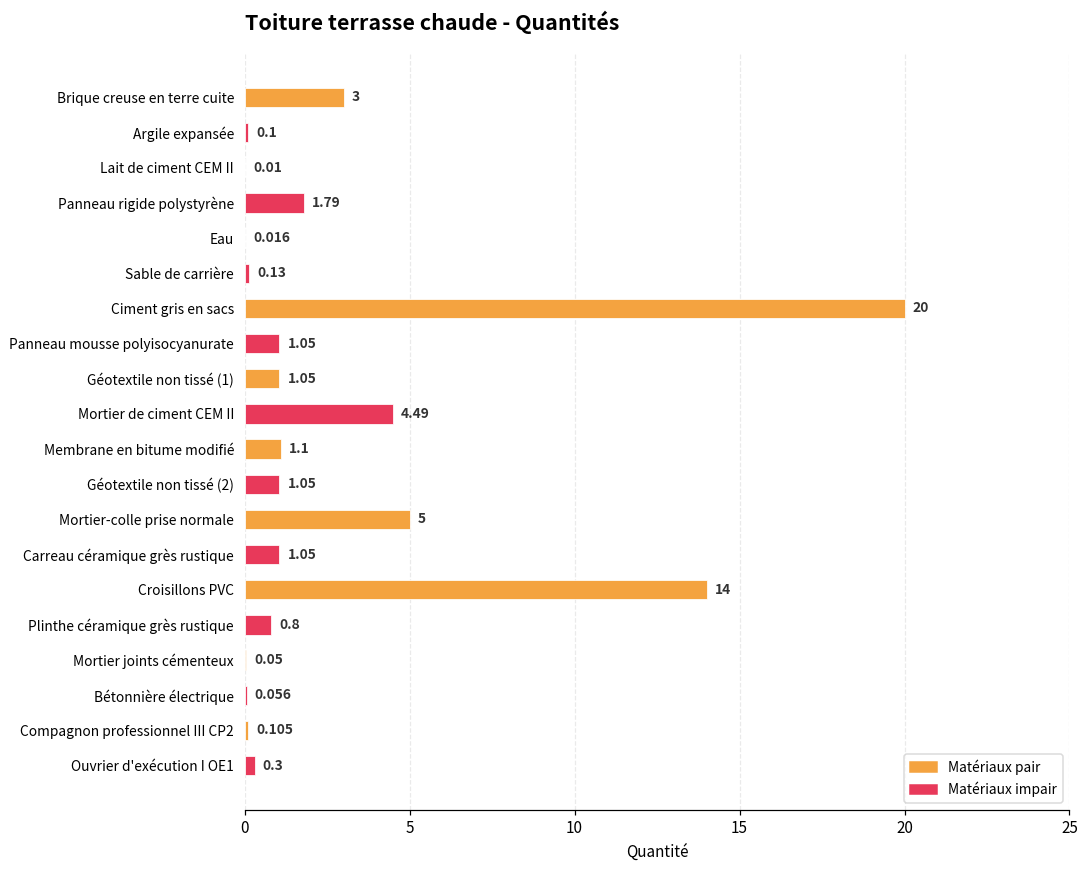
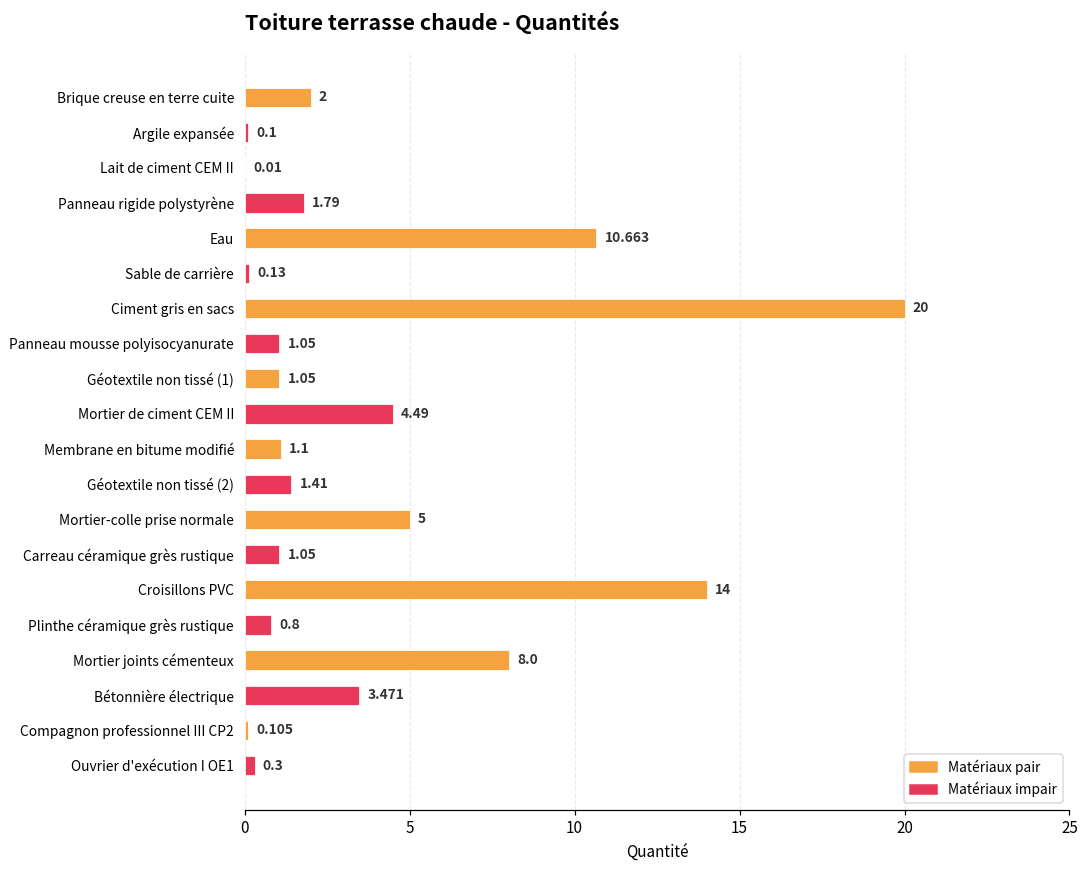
Brique creuse en terre cuite: 3 -> 2
Eau: 0.016 -> 10.663
Géotextile non tissé (2): 1.05 -> 1.41
Mortier joints cémenteux: 0.05 -> 8.0
Bétonnière électrique: 0.056 -> 3.471
